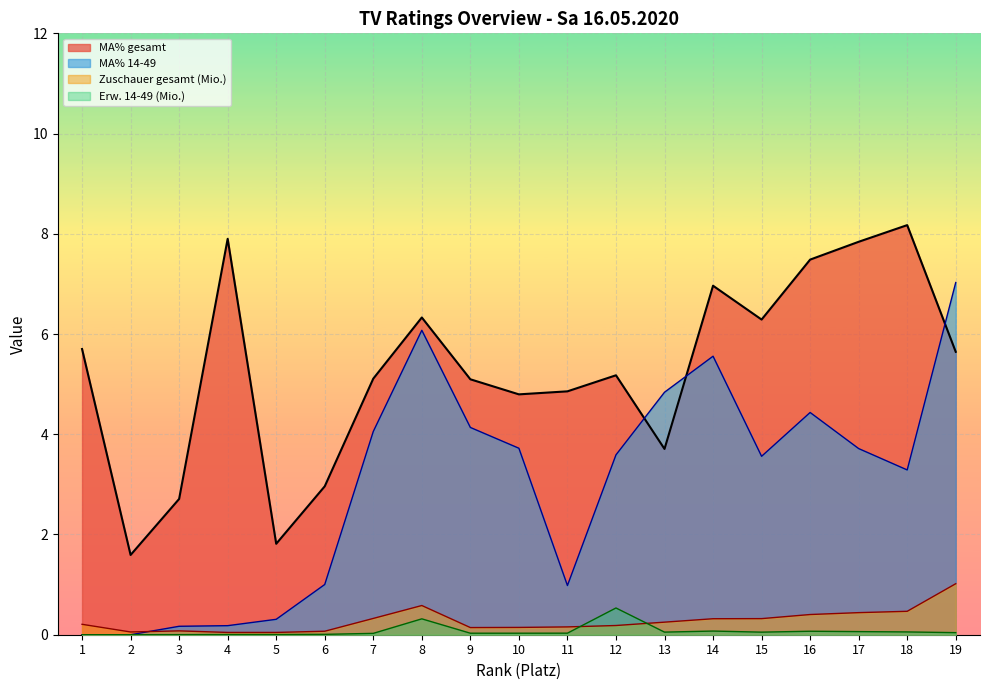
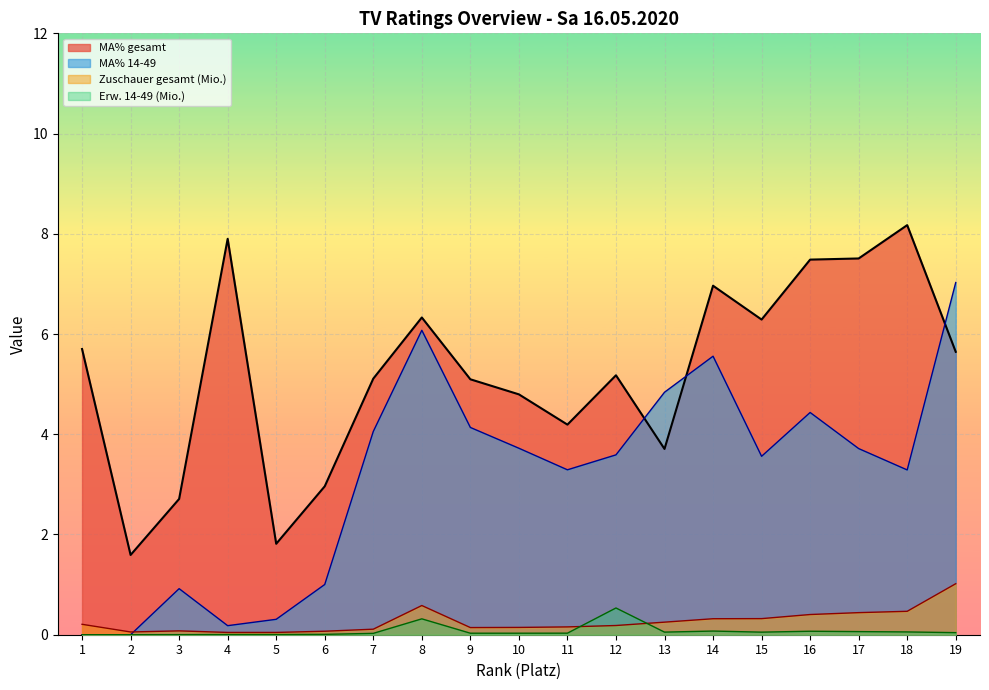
MA% 14-49, 3: 0.2 -> 0.9
Zuschauer gesamt (Mio.), 7: 0.3 -> 0.1
MA% gesamt, 11: 4.9 -> 4.2
MA% 14-49, 11: 1.0 -> 3.3
MA% gesamt, 17: 7.8 -> 7.5
